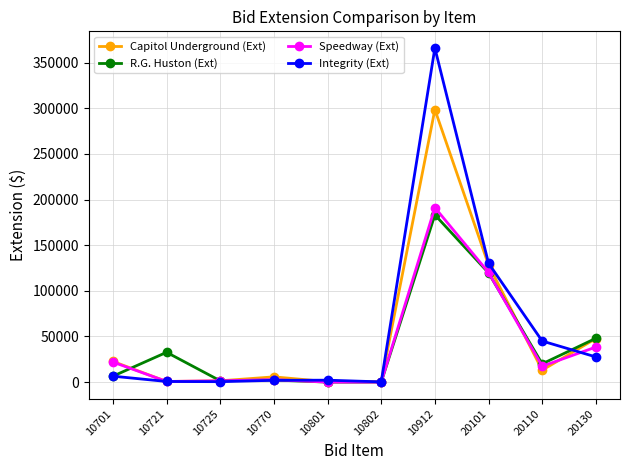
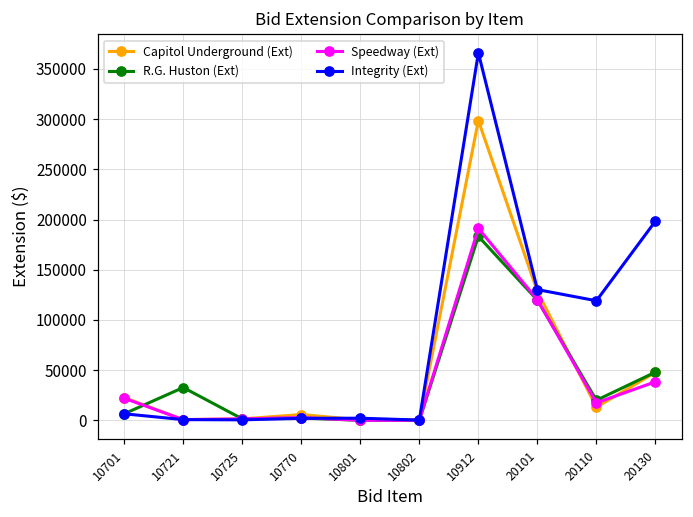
Integrity (Ext), 20110: 50000 -> 120000
Integrity (Ext), 20130: 30000 -> 200000
